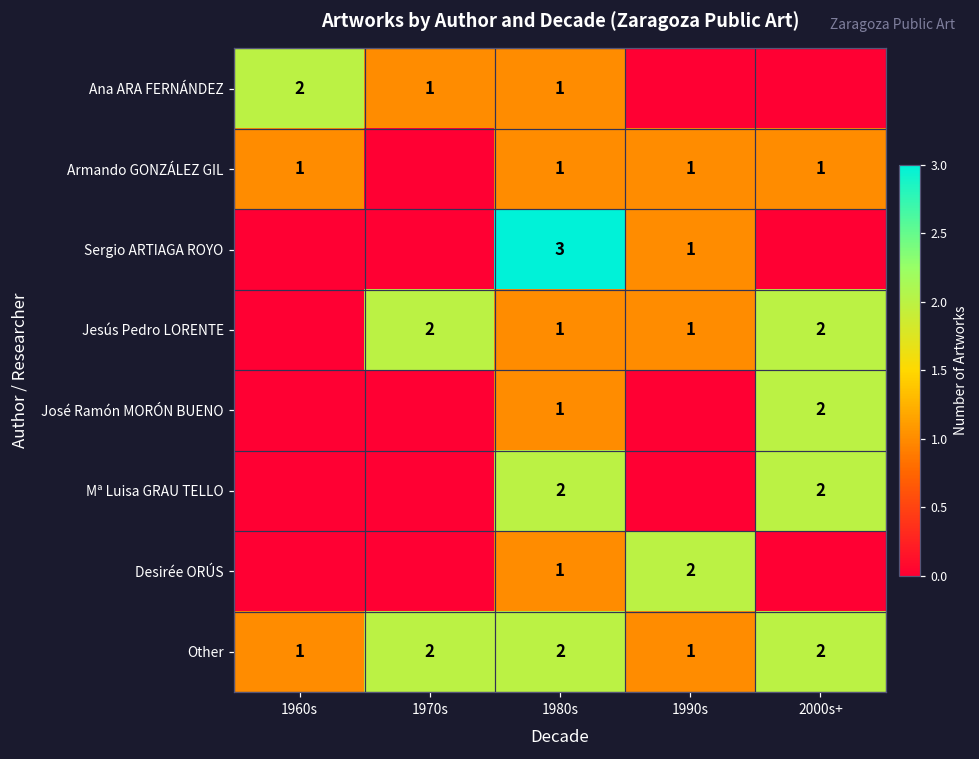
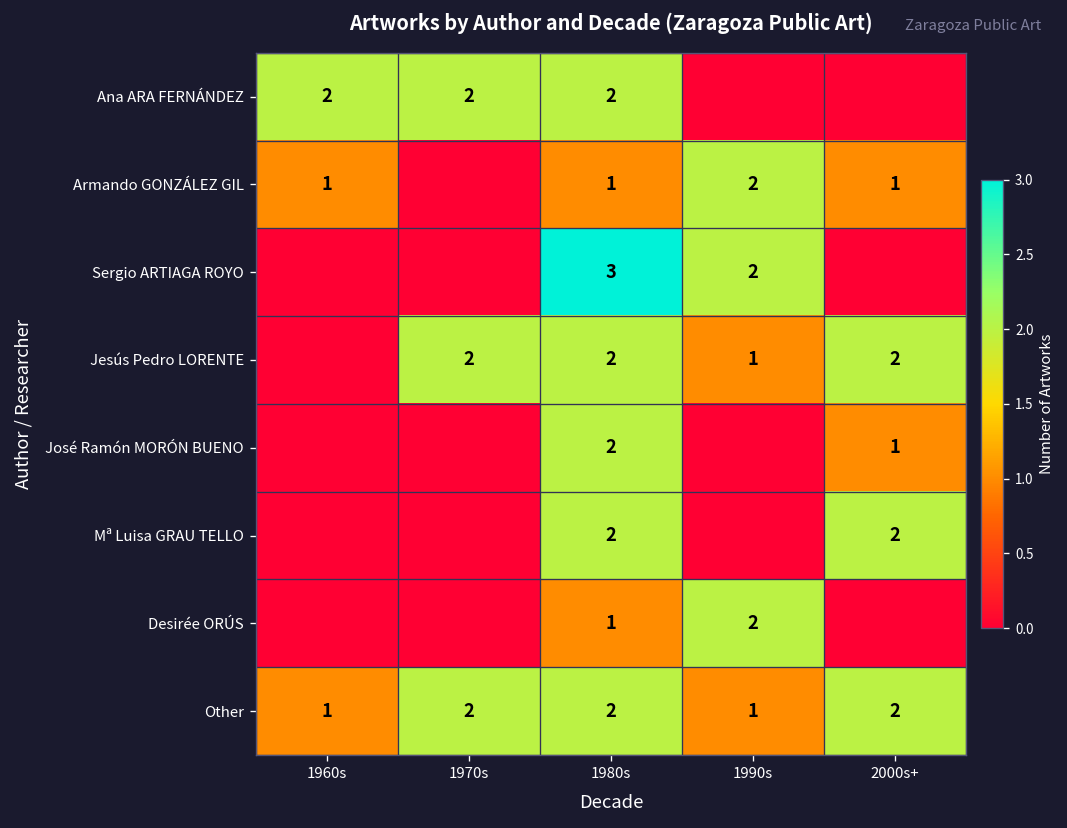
Ana ARA FERNÁNDEZ, 1970s: 1 -> 2
Ana ARA FERNÁNDEZ, 1980s: 1 -> 2
Armando GONZÁLEZ GIL, 1990s: 1 -> 2
Sergio ARTIAGA ROYO, 1990s: 1 -> 2
Jesús Pedro LORENTE, 1980s: 1 -> 2
José Ramón MORÓN BUENO, 1980s: 1 -> 2
José Ramón MORÓN BUENO, 2000s+: 2 -> 1
